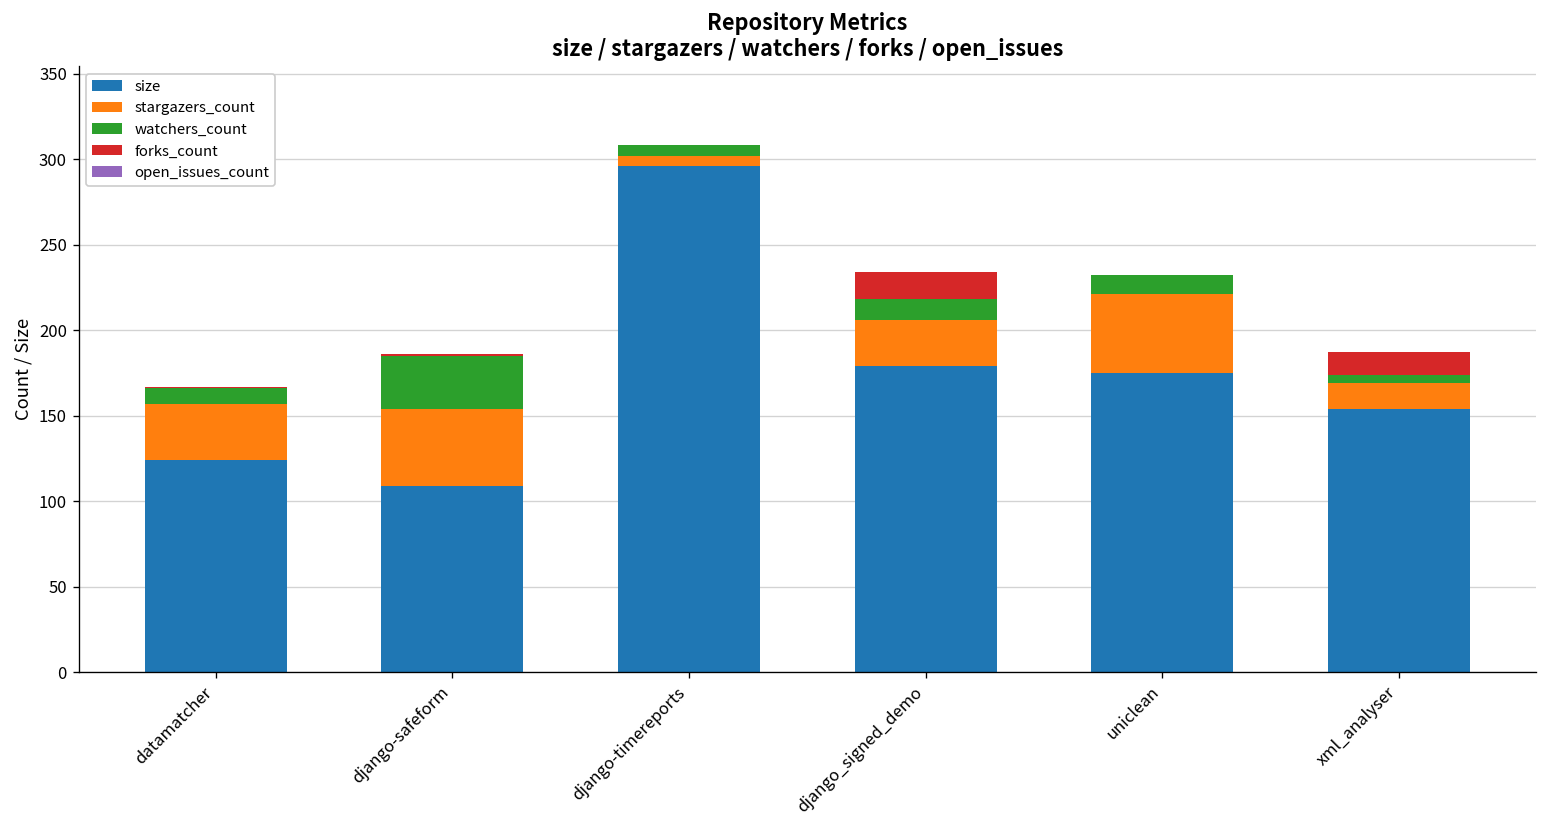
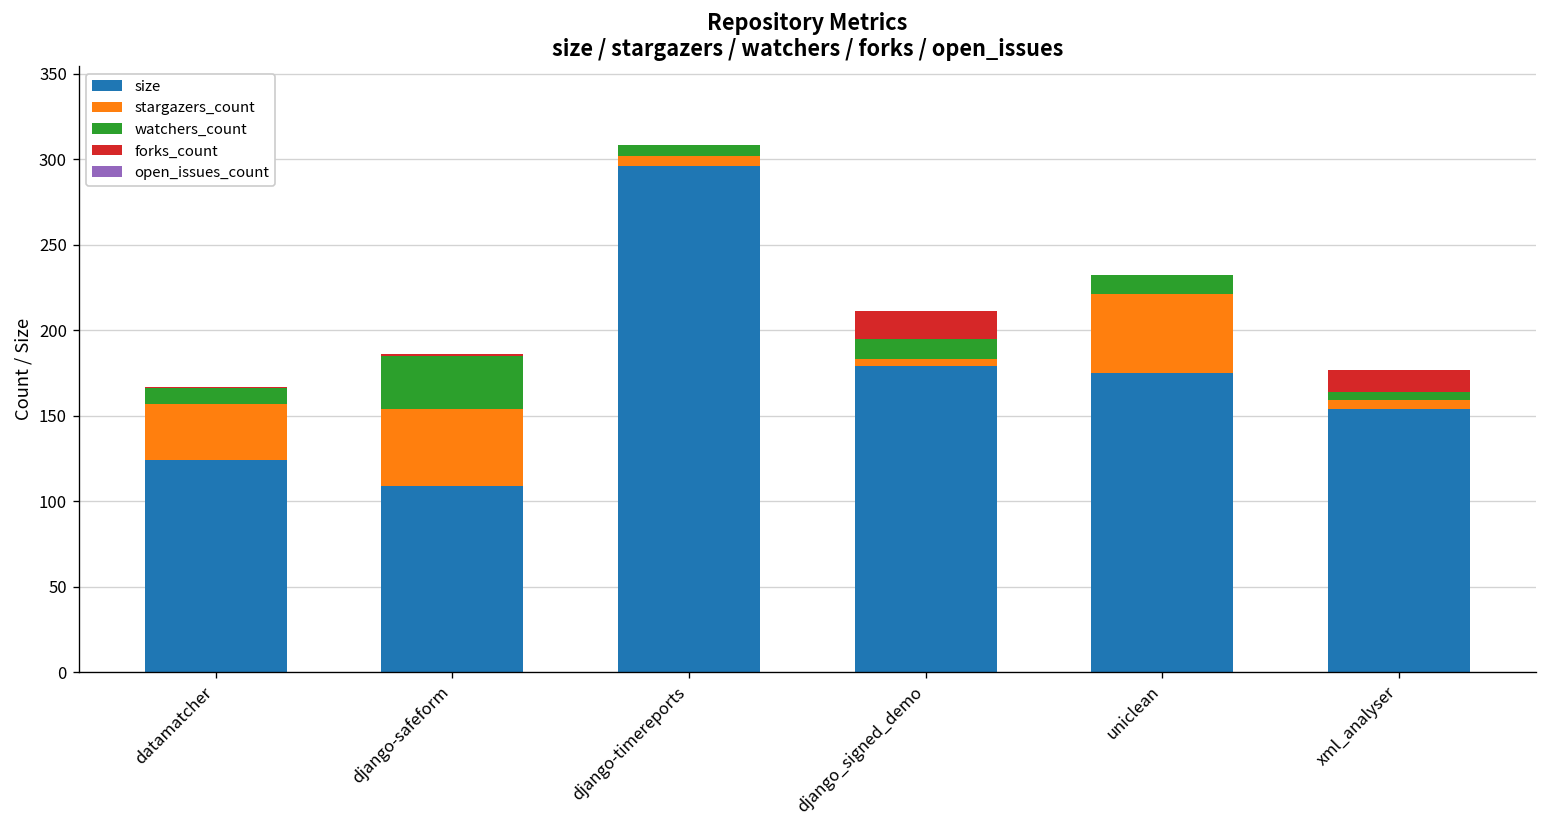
stargazers_count, django_signed_demo: 27 -> 4
stargazers_count, xml_analyser: 15 -> 5
